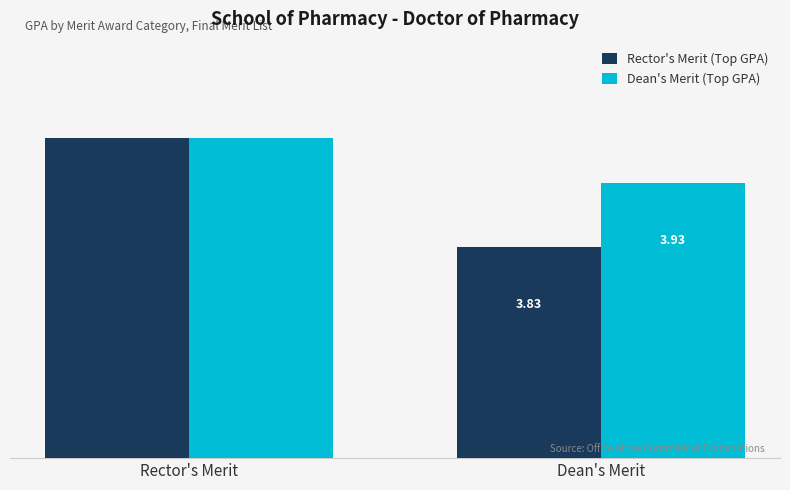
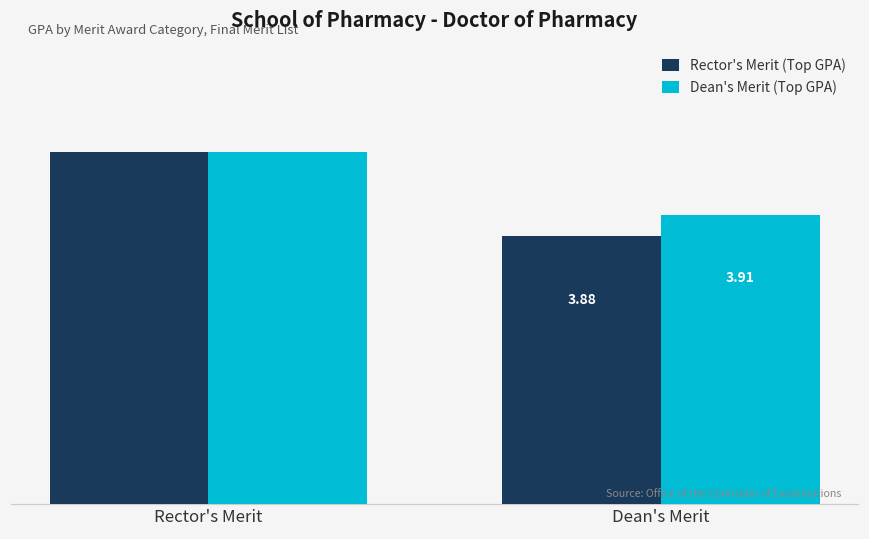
Rector's Merit (Top GPA), Dean's Merit: 3.83 -> 3.88
Dean's Merit (Top GPA), Dean's Merit: 3.93 -> 3.91
